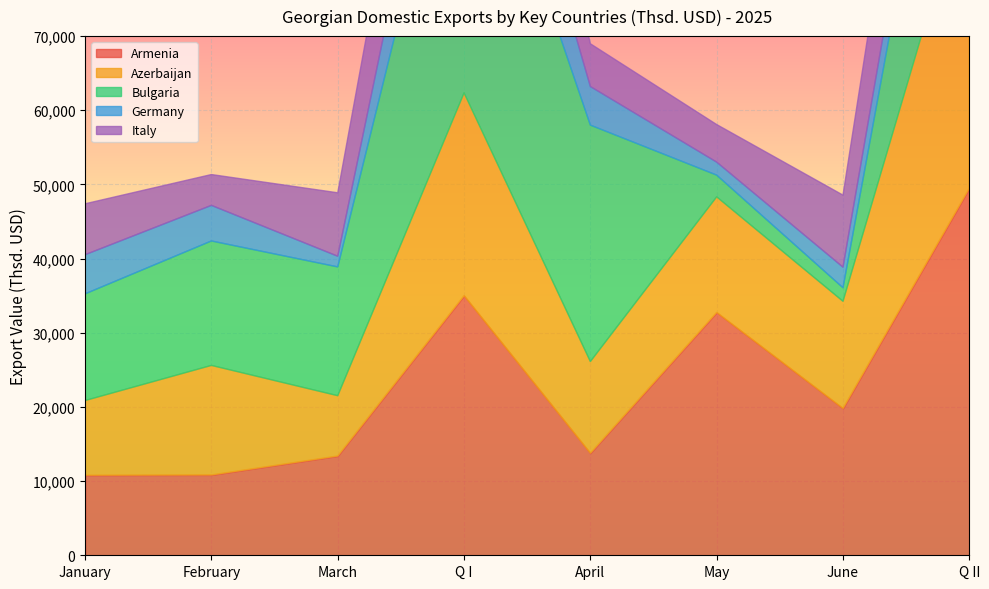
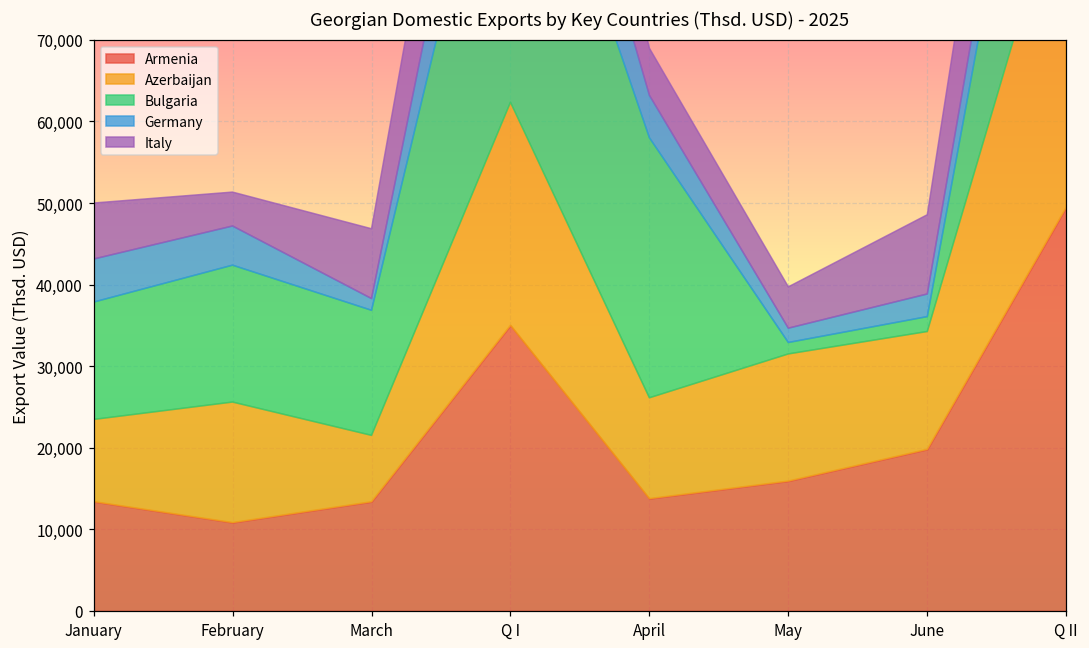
Armenia, January: 11,000 -> 13,000
Bulgaria, March: 17,000 -> 15,000
Armenia, May: 33,000 -> 16,000
Bulgaria, May: 3,000 -> 1,000
